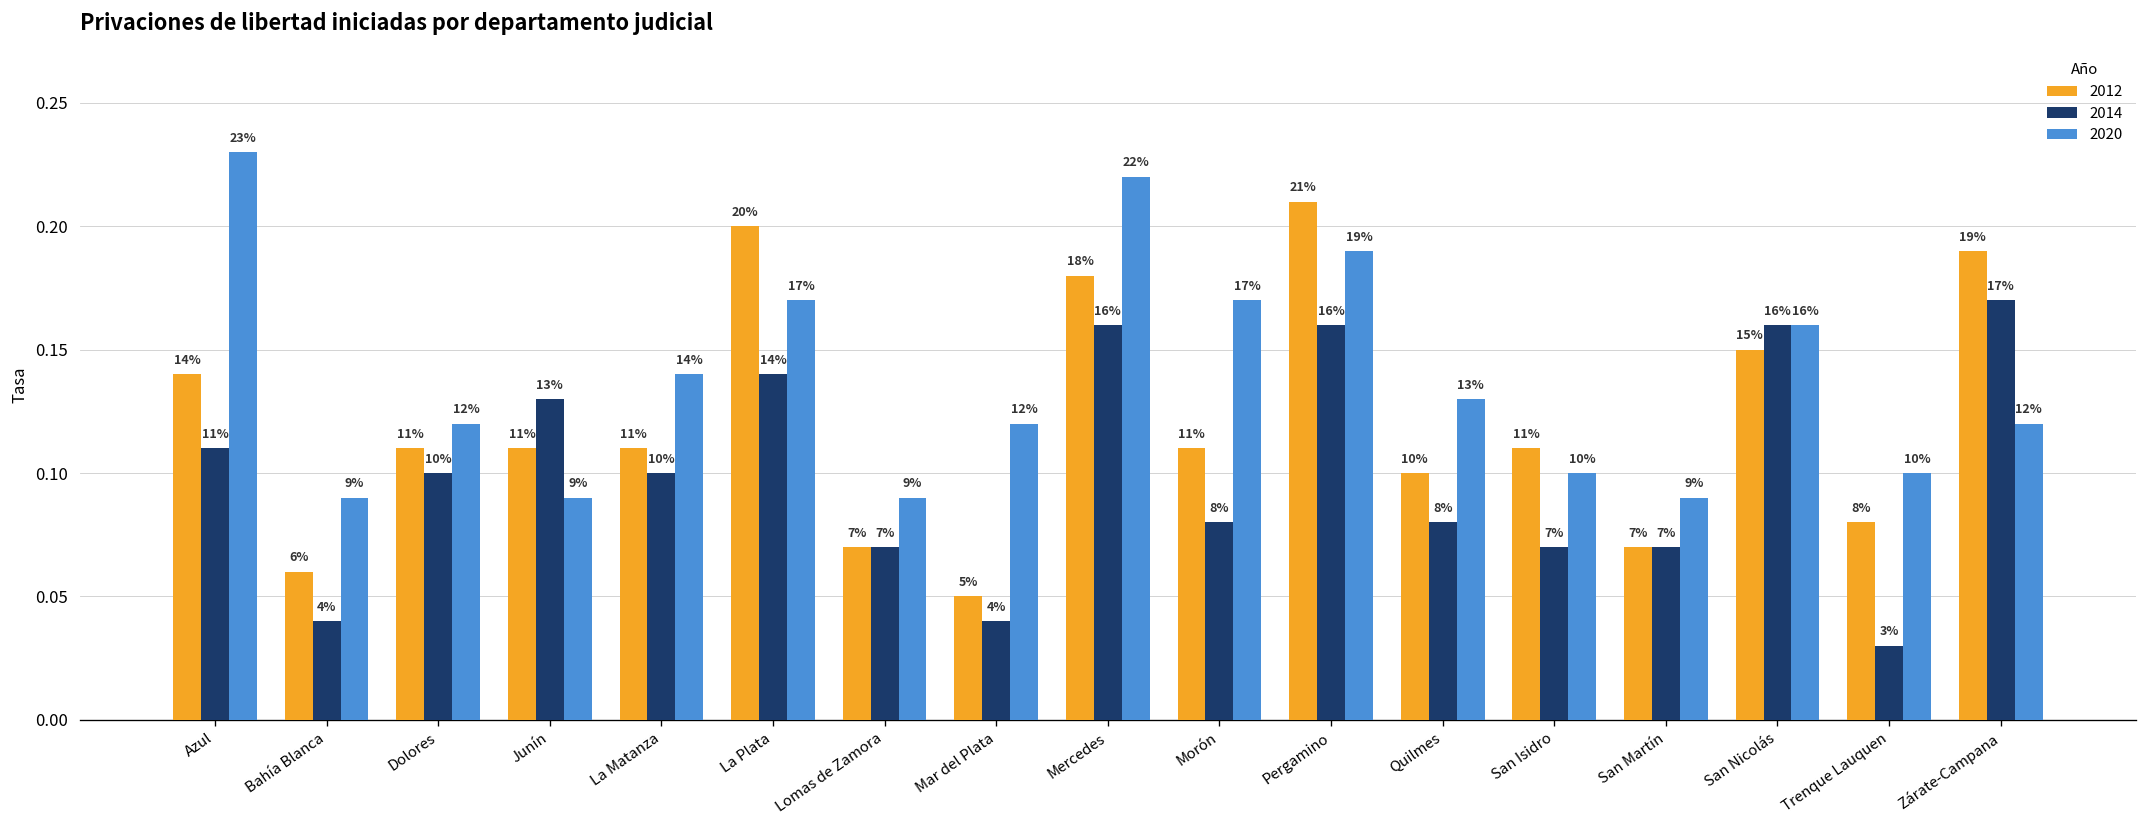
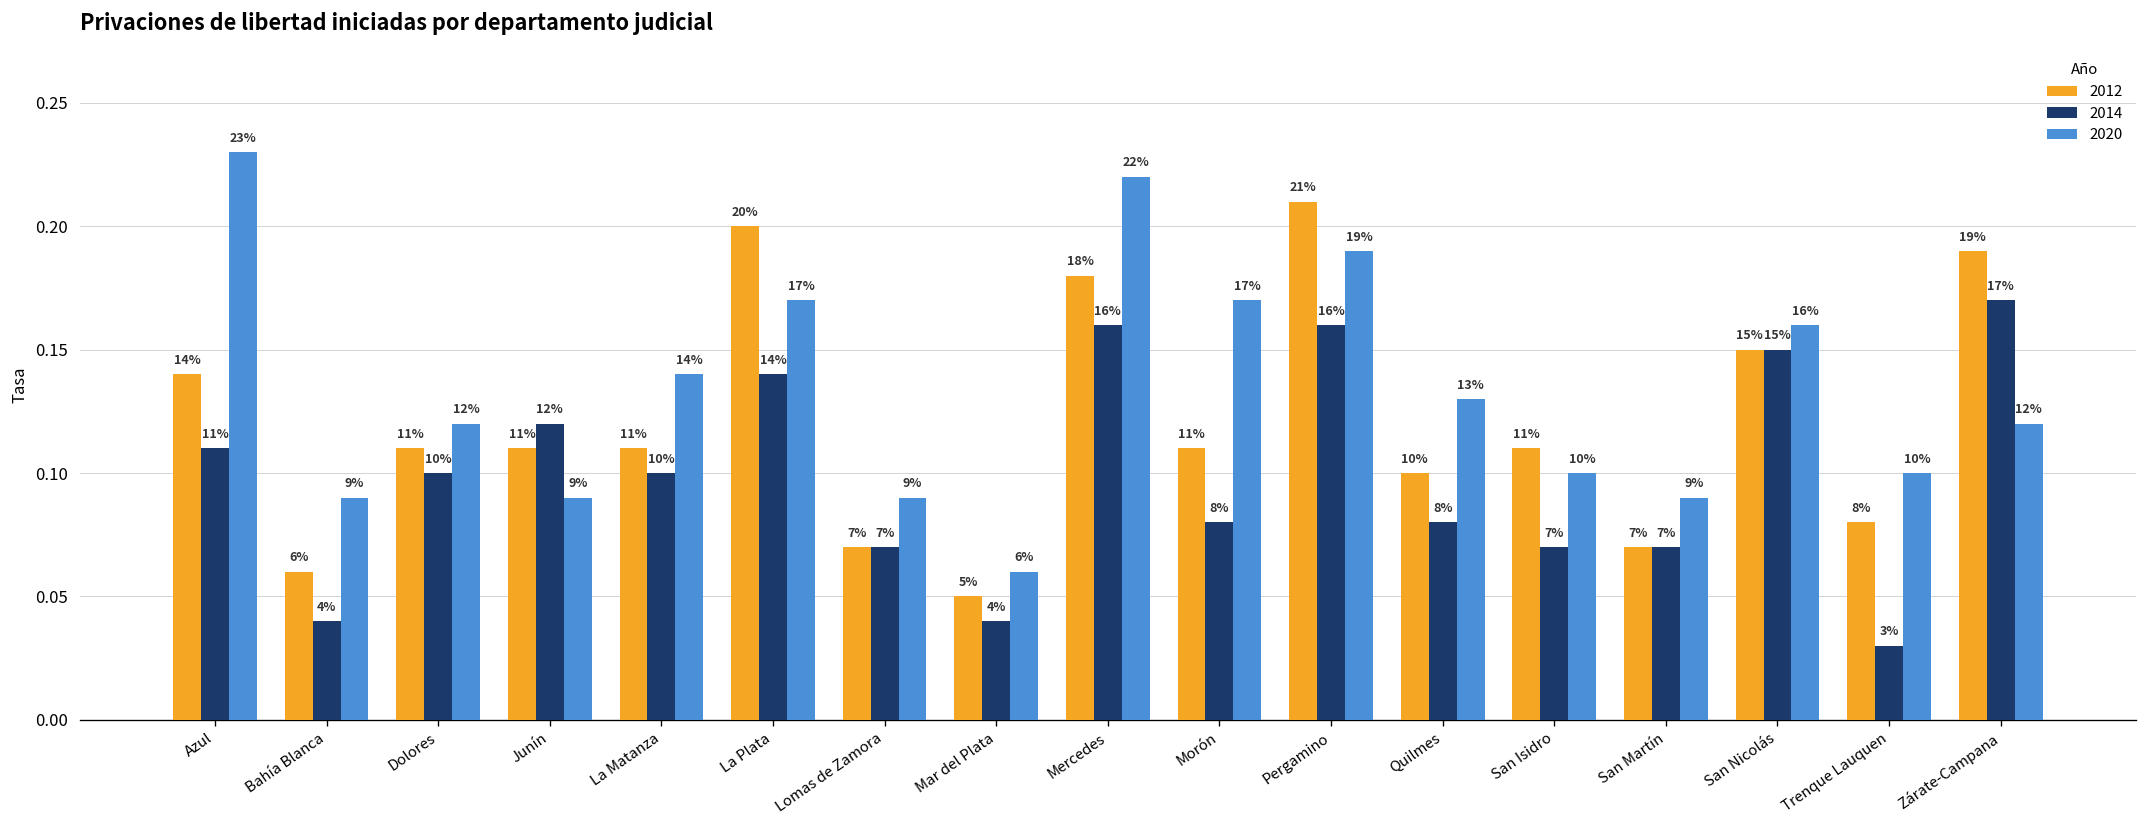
2014, Junín: 13% -> 12%
2020, Mar del Plata: 12% -> 6%
2014, San Nicolás: 16% -> 15%
